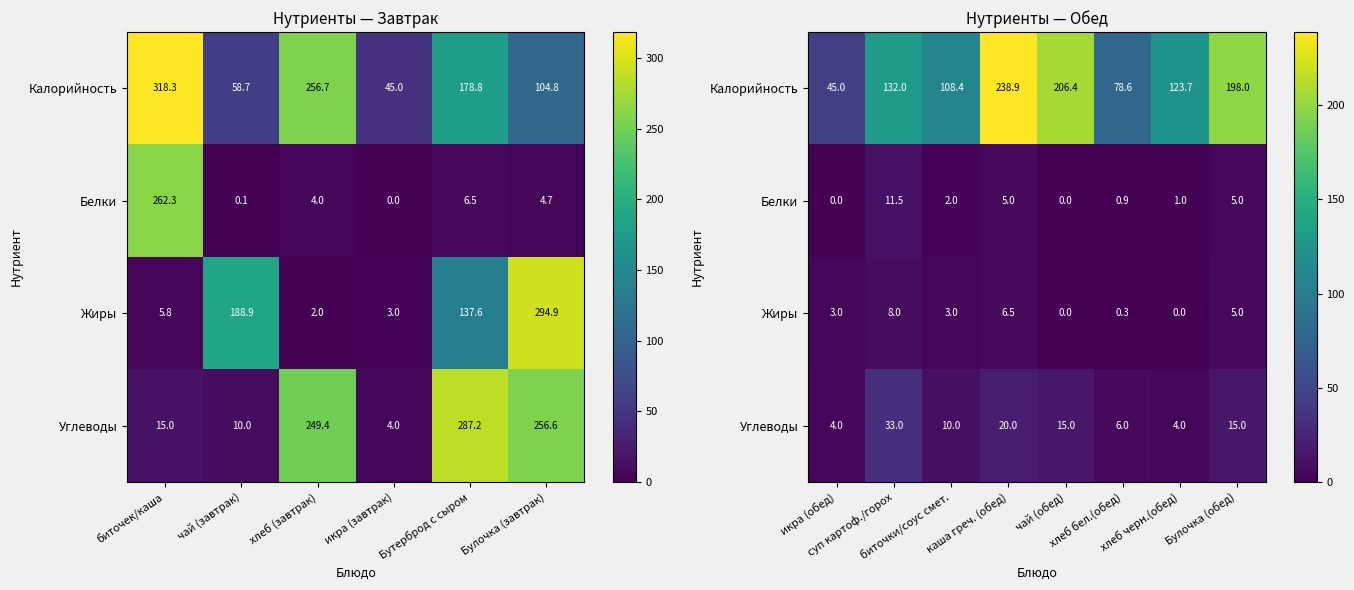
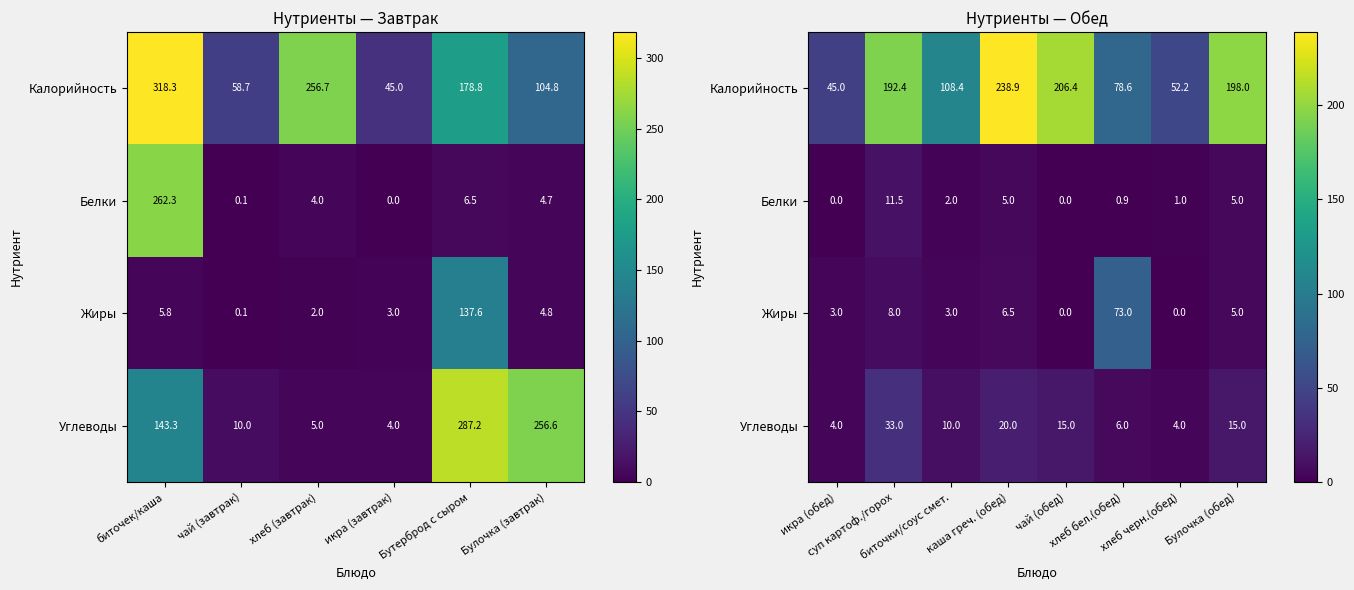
Нутриенты — Завтрак, Жиры, чай (завтрак): 188.9 -> 0.1
Нутриенты — Завтрак, Жиры, Булочка (завтрак): 294.9 -> 4.8
Нутриенты — Завтрак, Углеводы, биточек/каша: 15.0 -> 143.3
Нутриенты — Завтрак, Углеводы, хлеб (завтрак): 249.4 -> 5.0
Нутриенты — Обед, Калорийность, суп картоф./горох: 132.0 -> 192.4
Нутриенты — Обед, Калорийность, хлеб черн.(обед): 123.7 -> 52.2
Нутриенты — Обед, Жиры, хлеб бел.(обед): 0.3 -> 73.0
